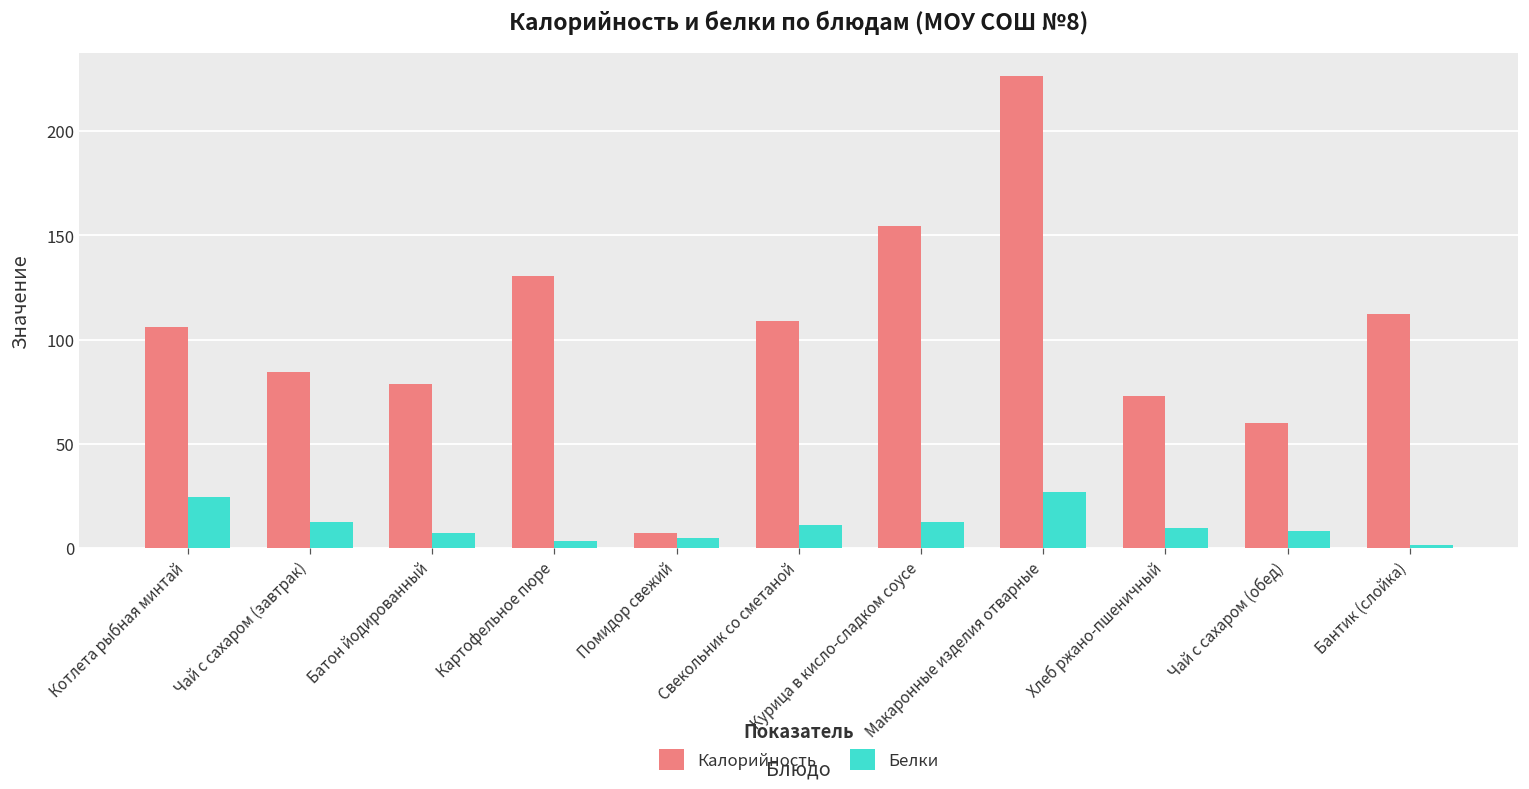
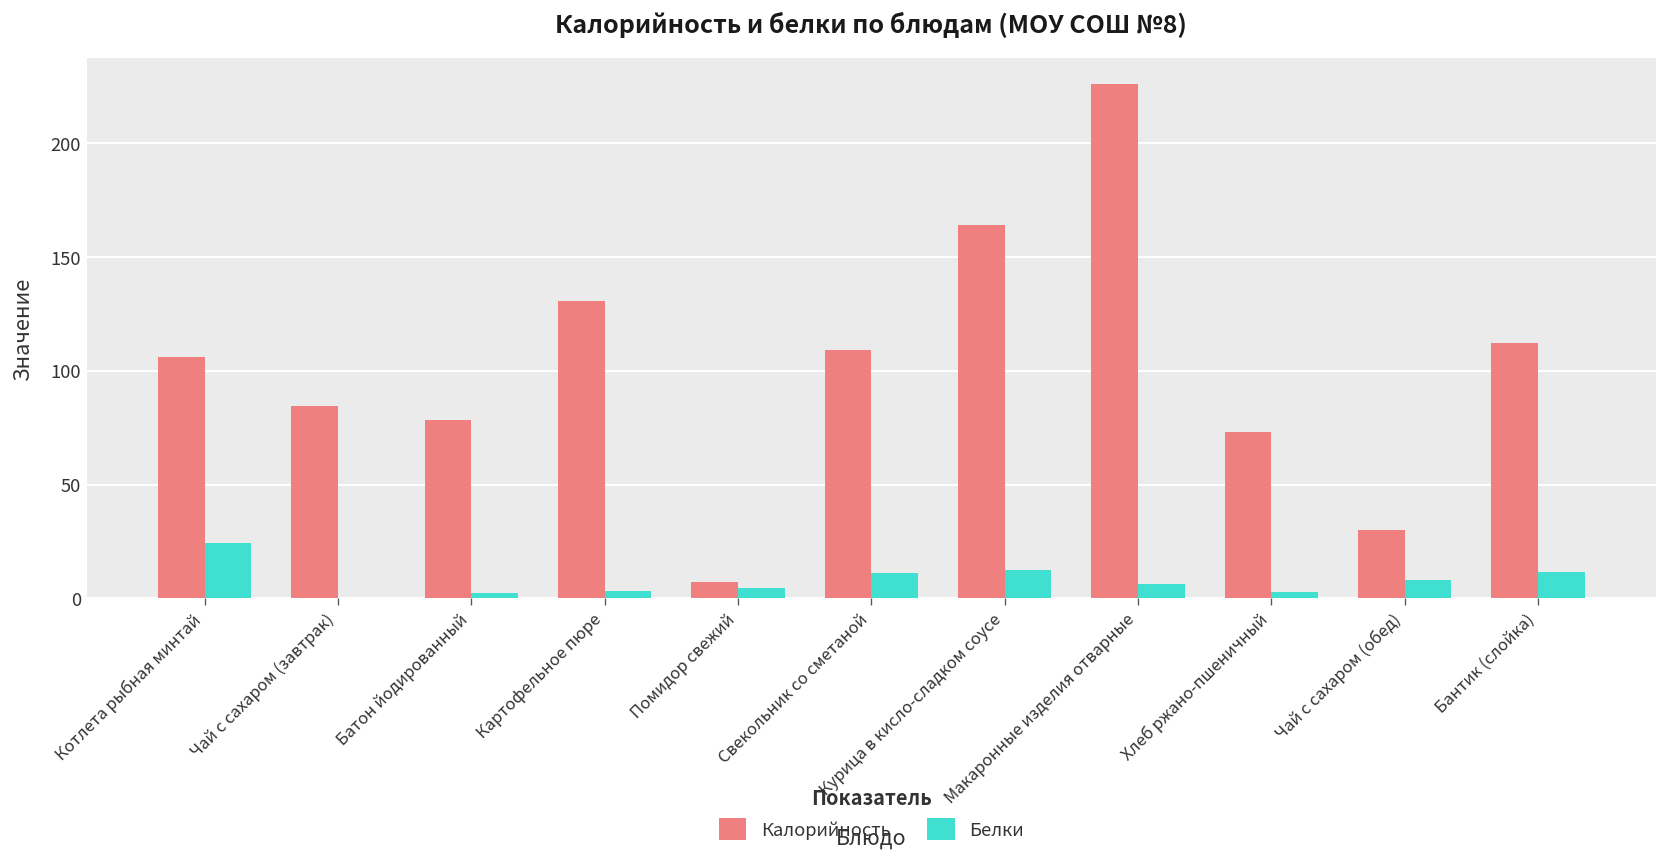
Белки, Чай с сахаром (завтрак): 13 -> 0
Белки, Батон йодированный: 7 -> 2
Калорийность, Курица в кисло-сладком соусе: 155 -> 164
Белки, Макаронные изделия отварные: 27 -> 6
Белки, Хлеб ржано-пшеничный: 10 -> 3
Калорийность, Чай с сахаром (обед): 60 -> 30
Белки, Бантик (слойка): 2 -> 12
